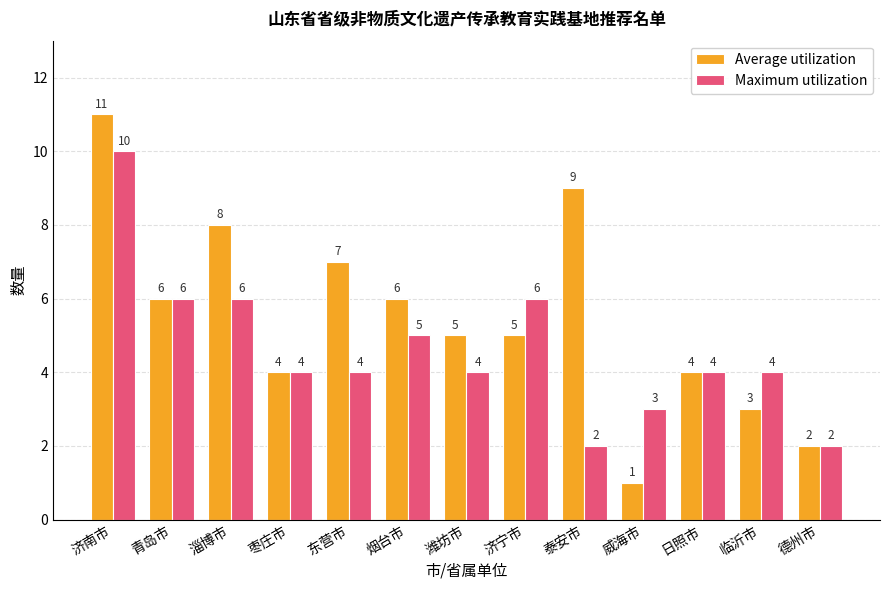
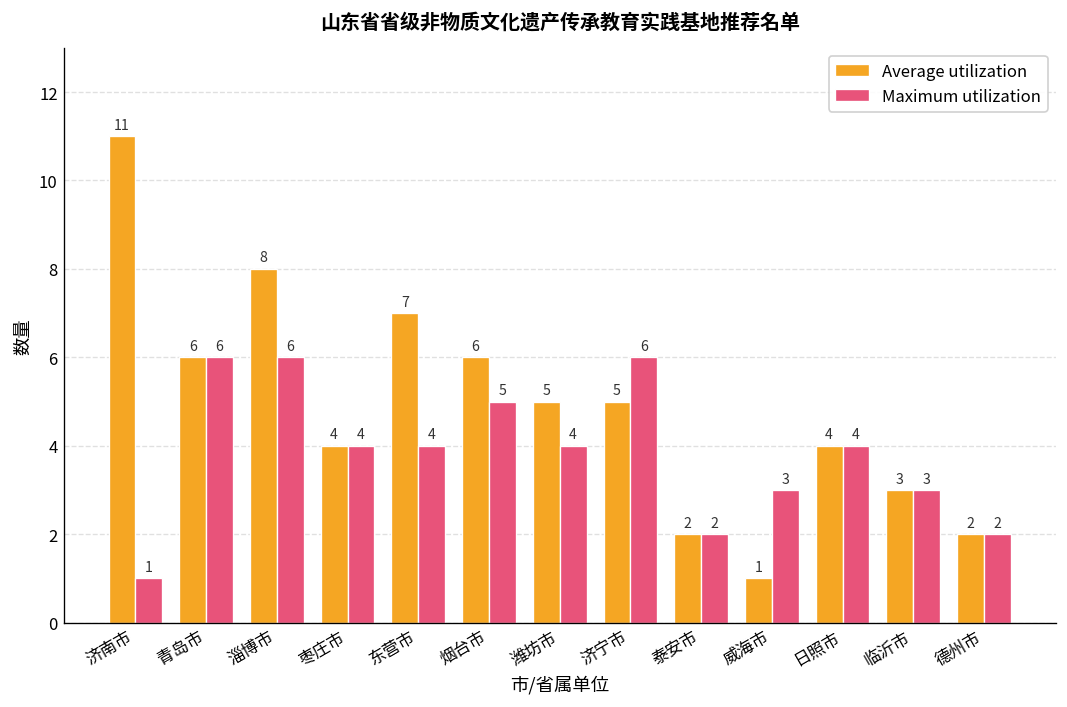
Maximum utilization, 济南市: 10 -> 1
Average utilization, 泰安市: 9 -> 2
Maximum utilization, 临沂市: 4 -> 3
